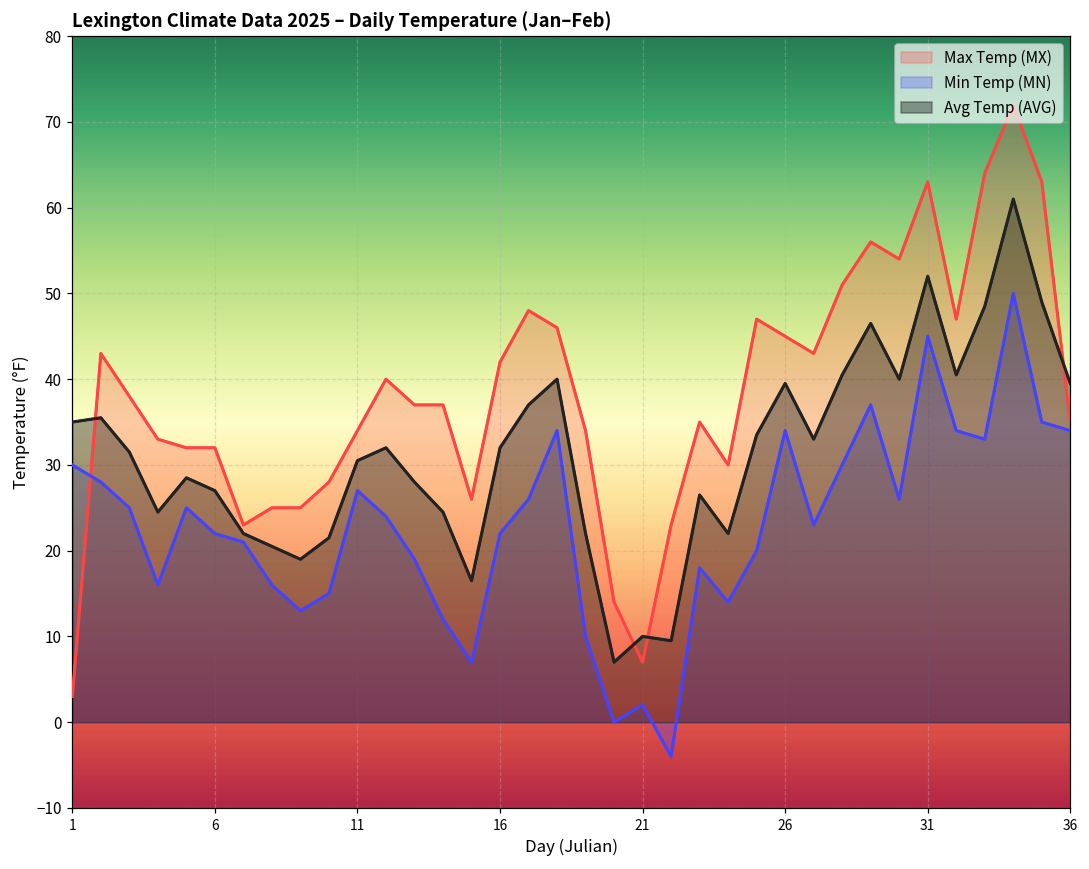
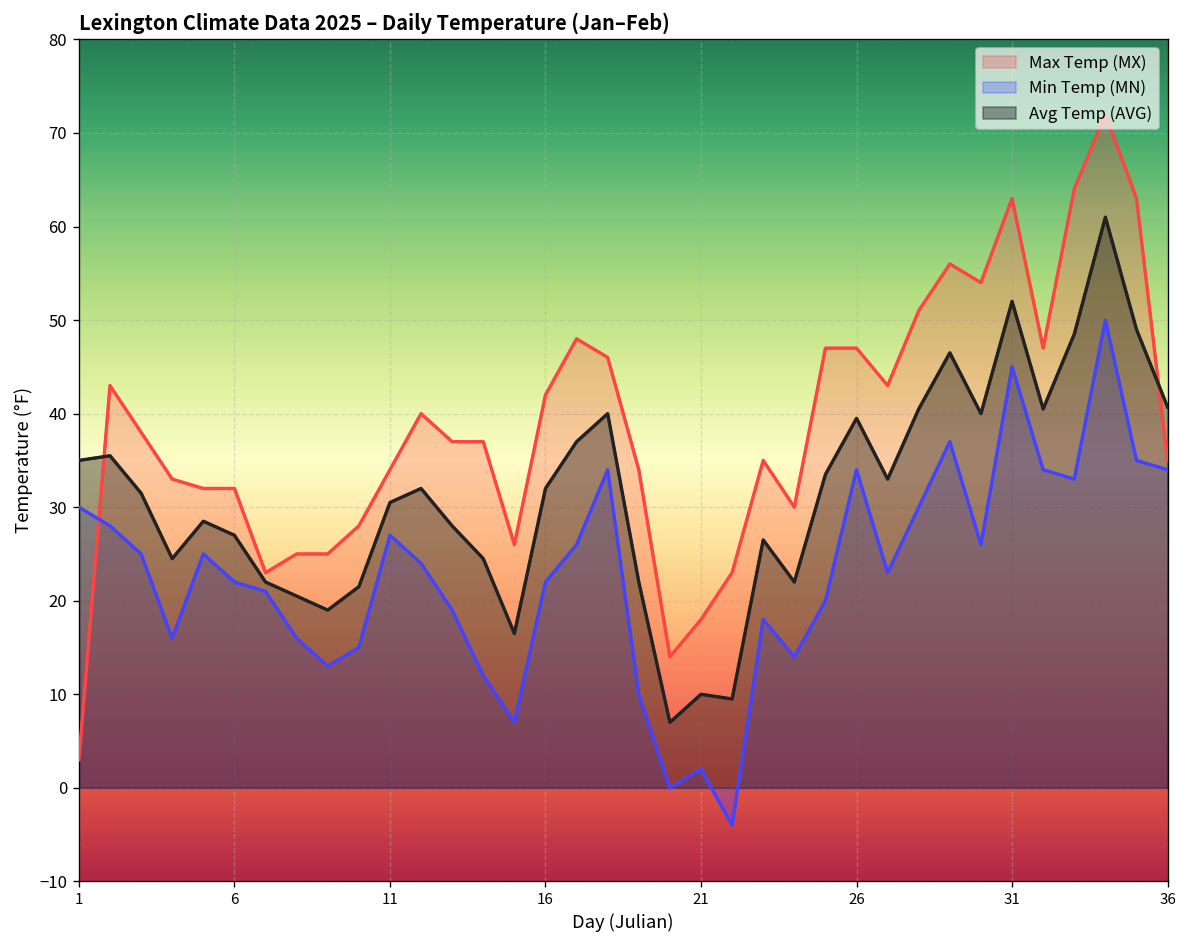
Max Temp (MX), 21: 7 -> 18
Max Temp (MX), 26: 45 -> 47
Avg Temp (AVG), 36: 40 -> 41
